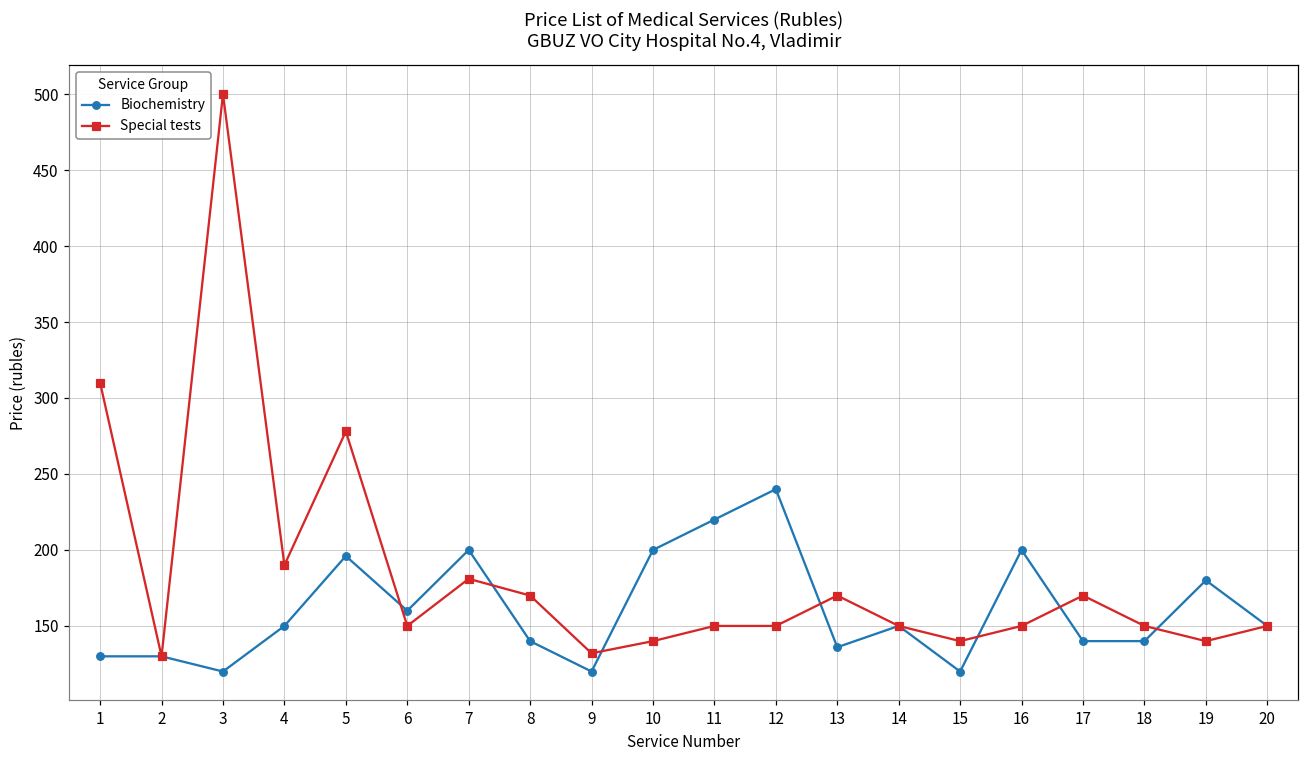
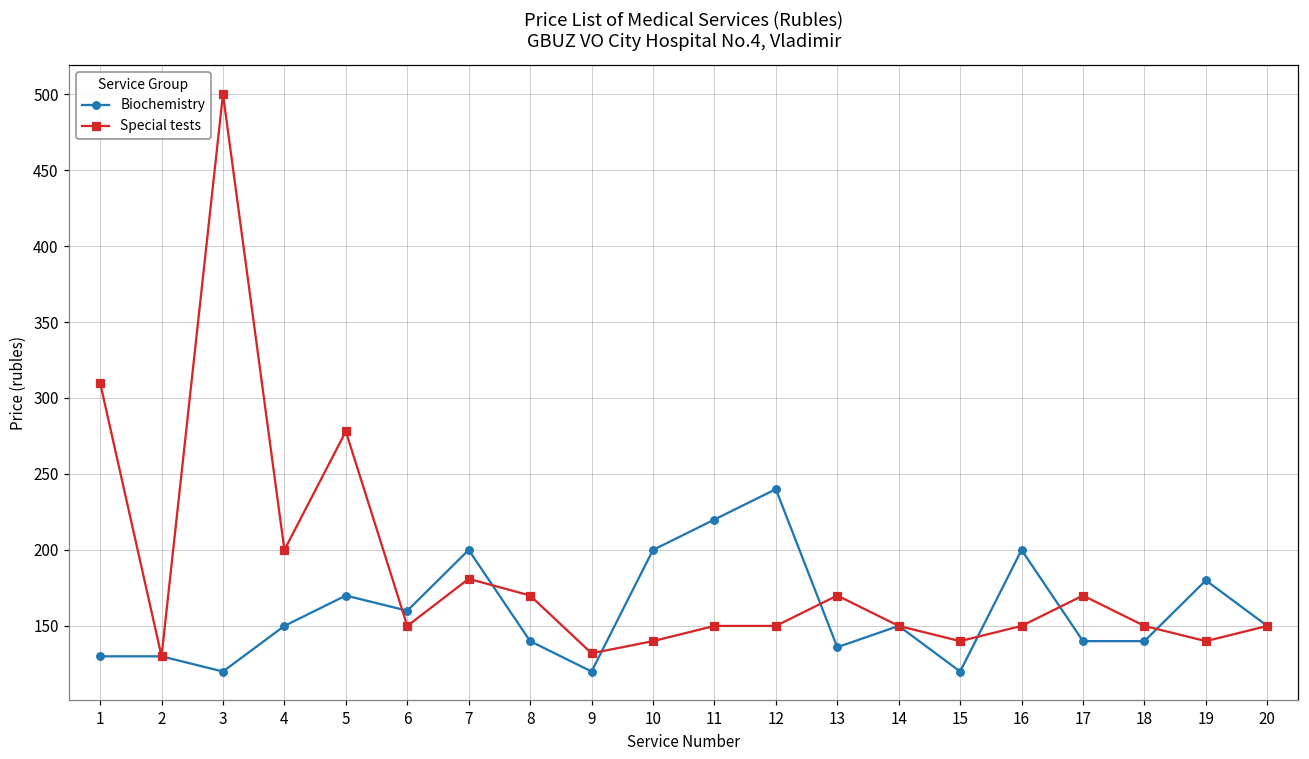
Special tests, 4: 190 -> 200
Biochemistry, 5: 196 -> 170
